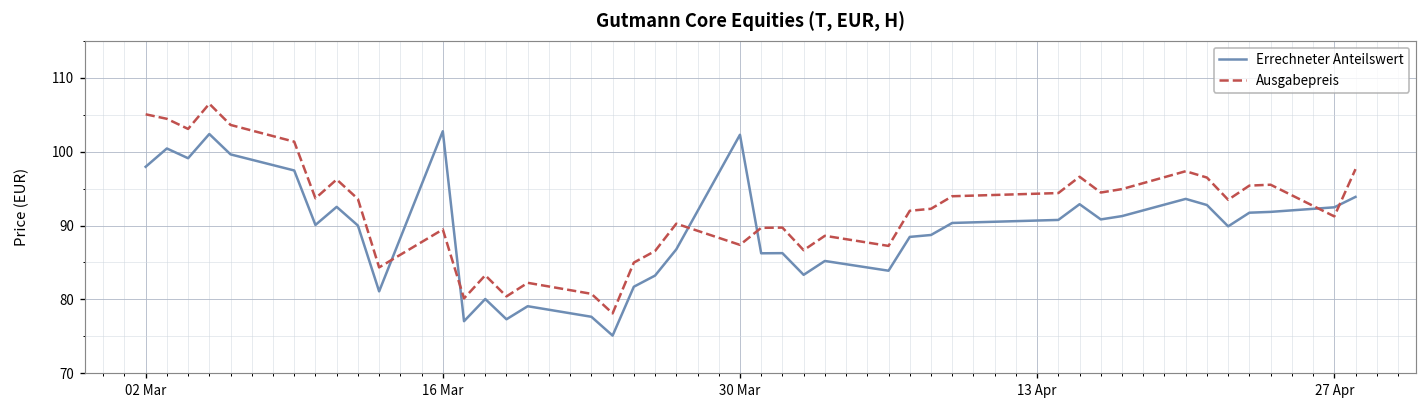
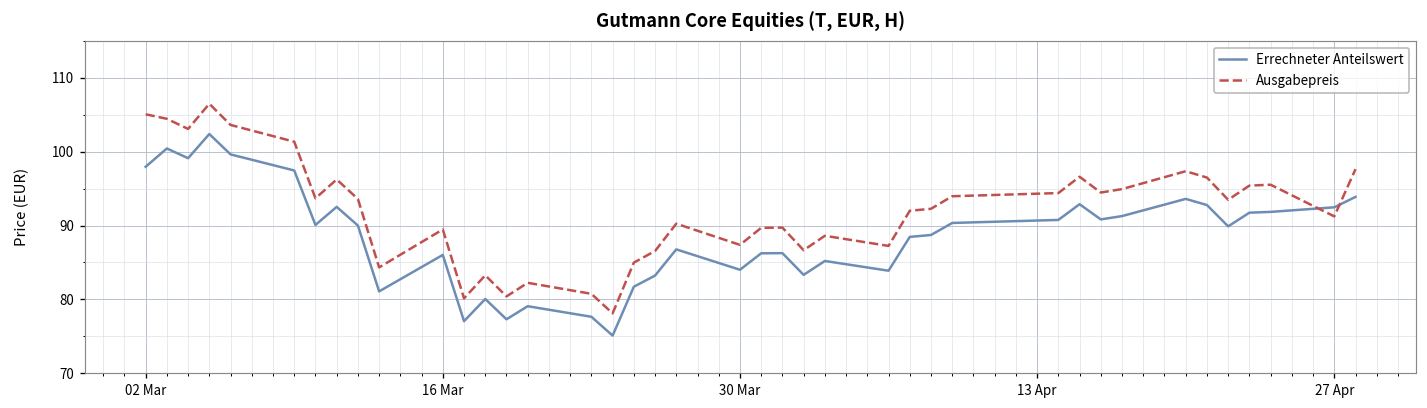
Errechneter Anteilswert, 16 Mar: 103 -> 86
Errechneter Anteilswert, 30 Mar: 102 -> 84
